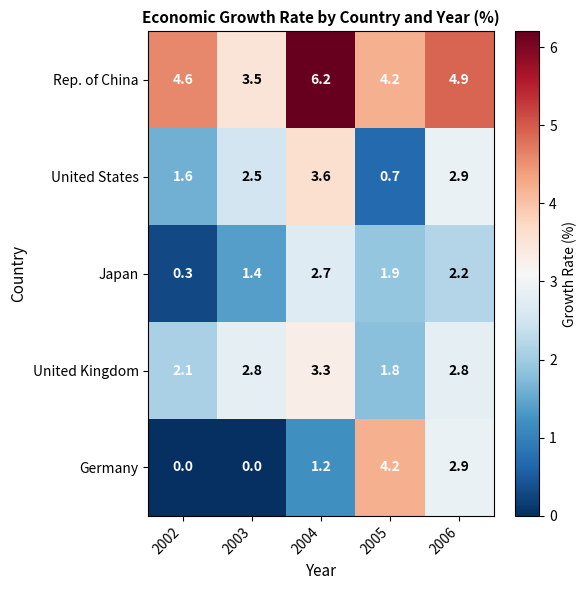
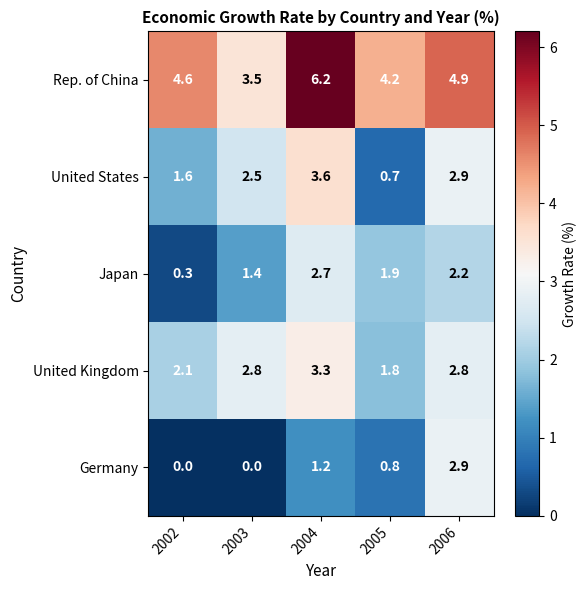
Germany, 2005: 4.2 -> 0.8
